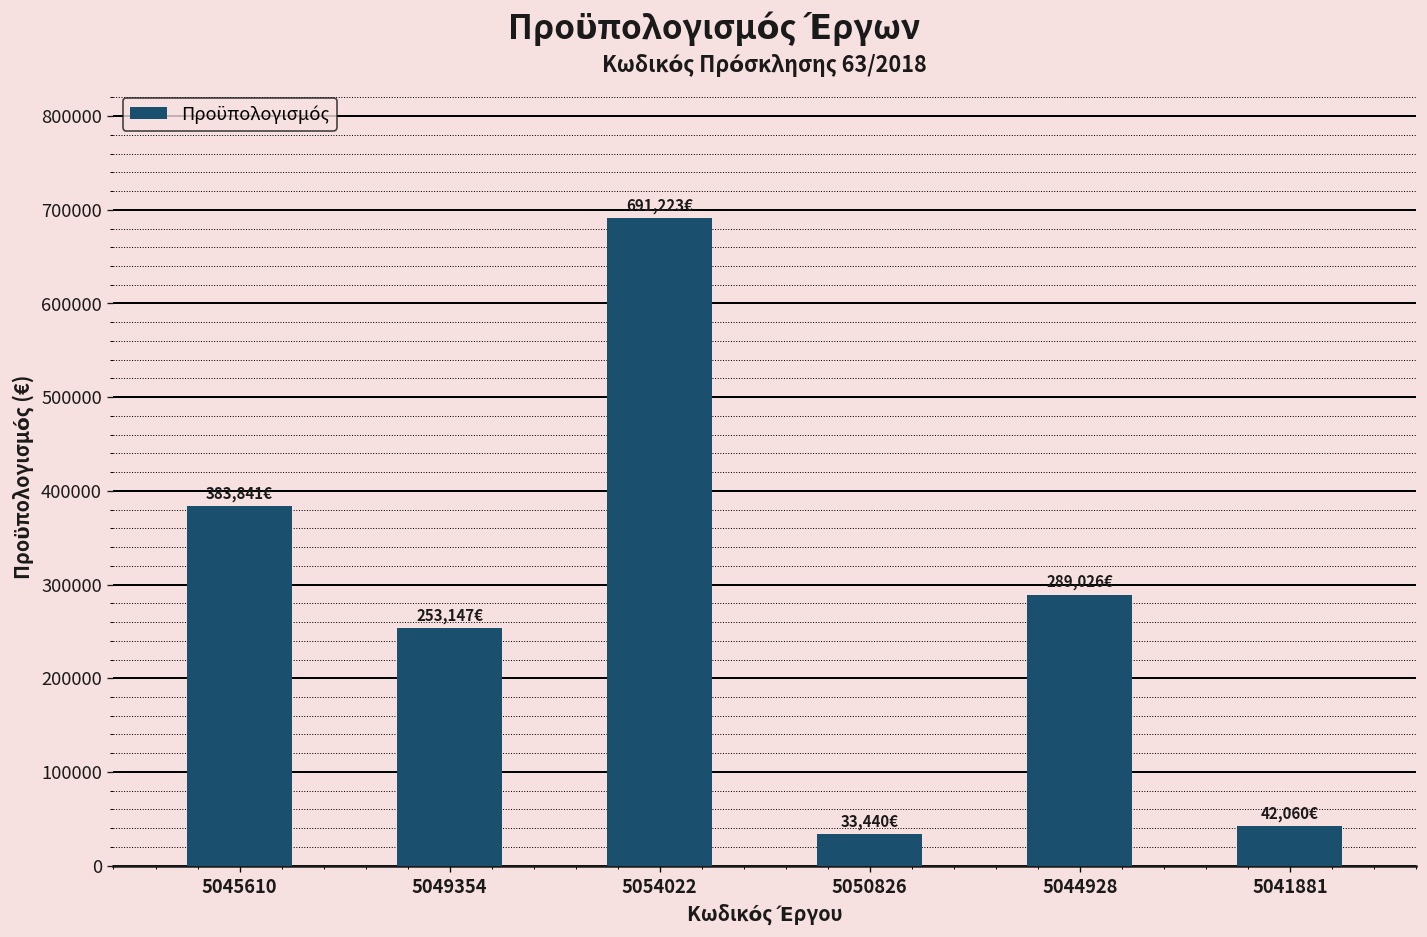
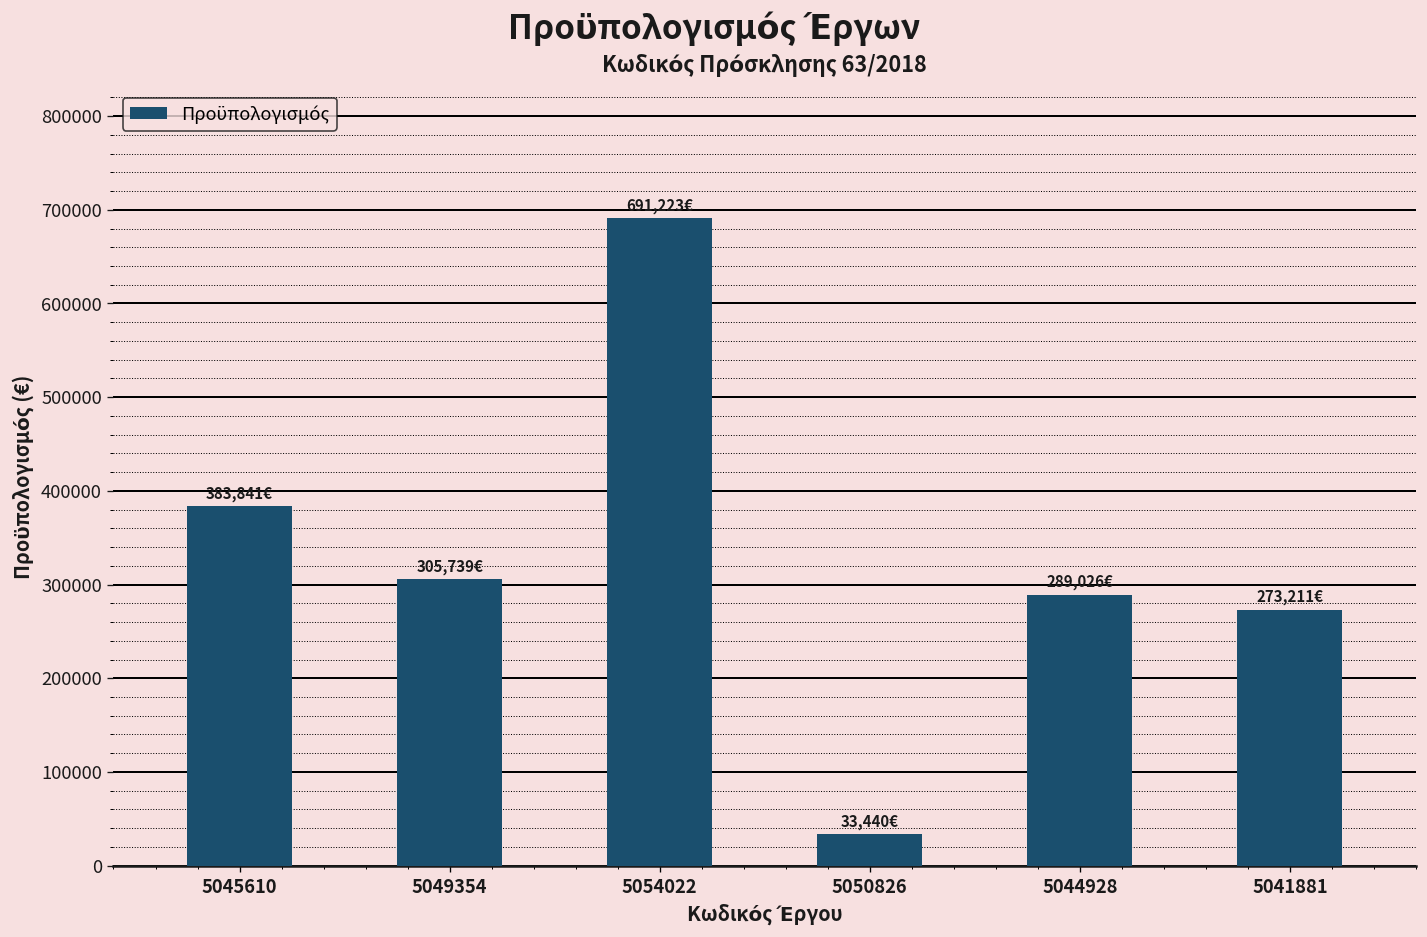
5049354: 253,147€ -> 305,739€
5041881: 42,060€ -> 273,211€
